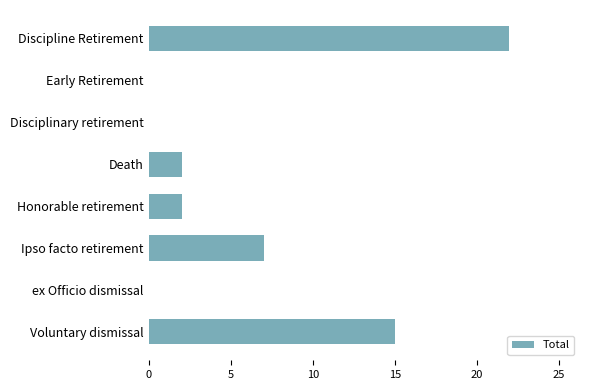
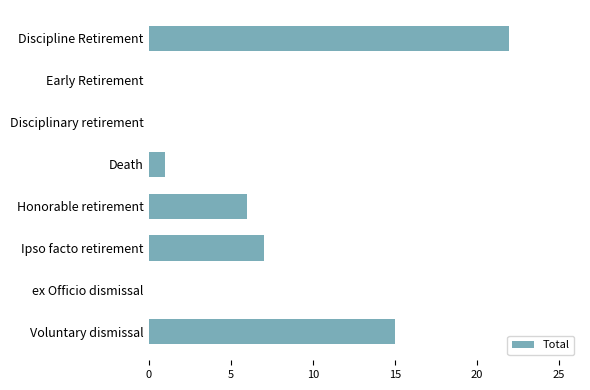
Death: 2 -> 1
Honorable retirement: 2 -> 6
